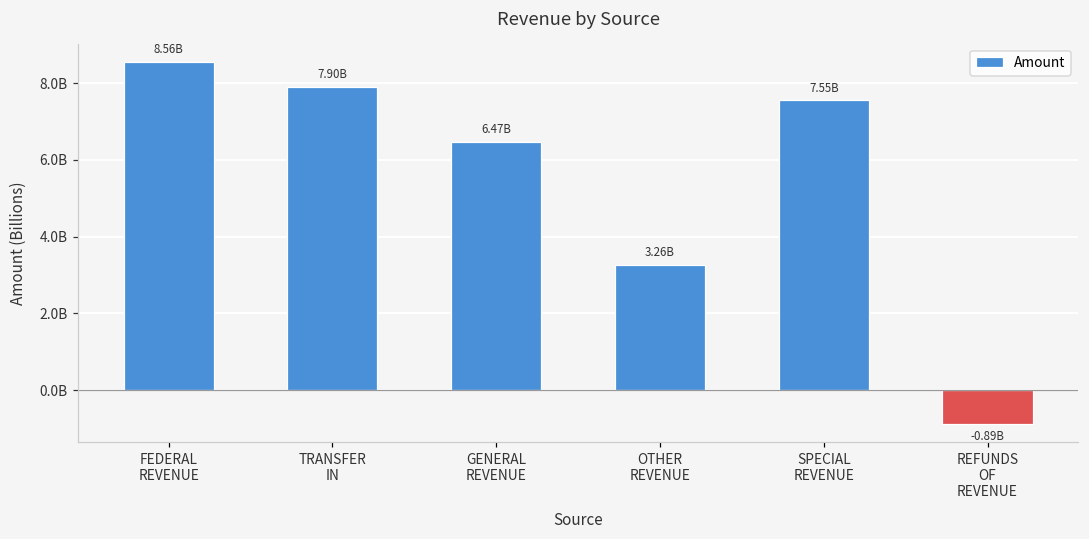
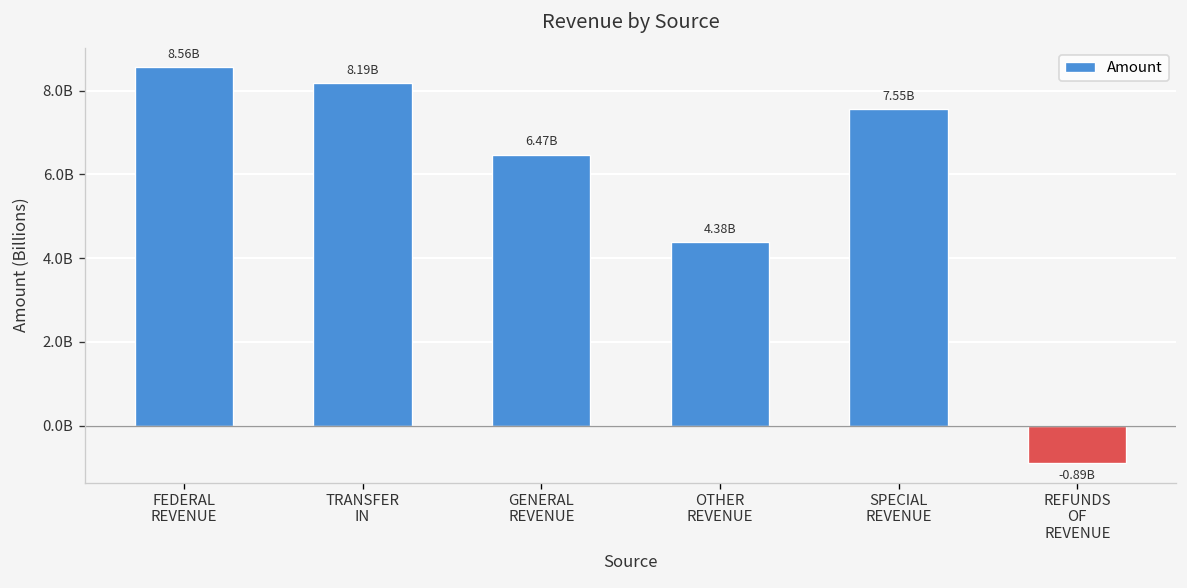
TRANSFER IN: 7.90B -> 8.19B
OTHER REVENUE: 3.26B -> 4.38B
